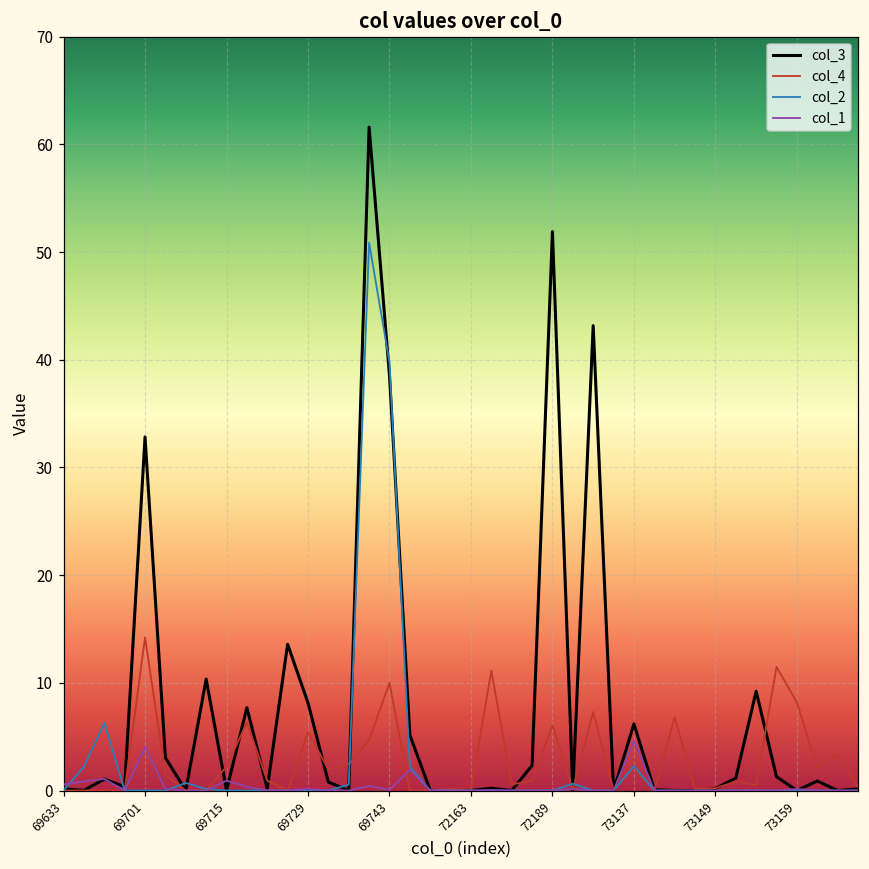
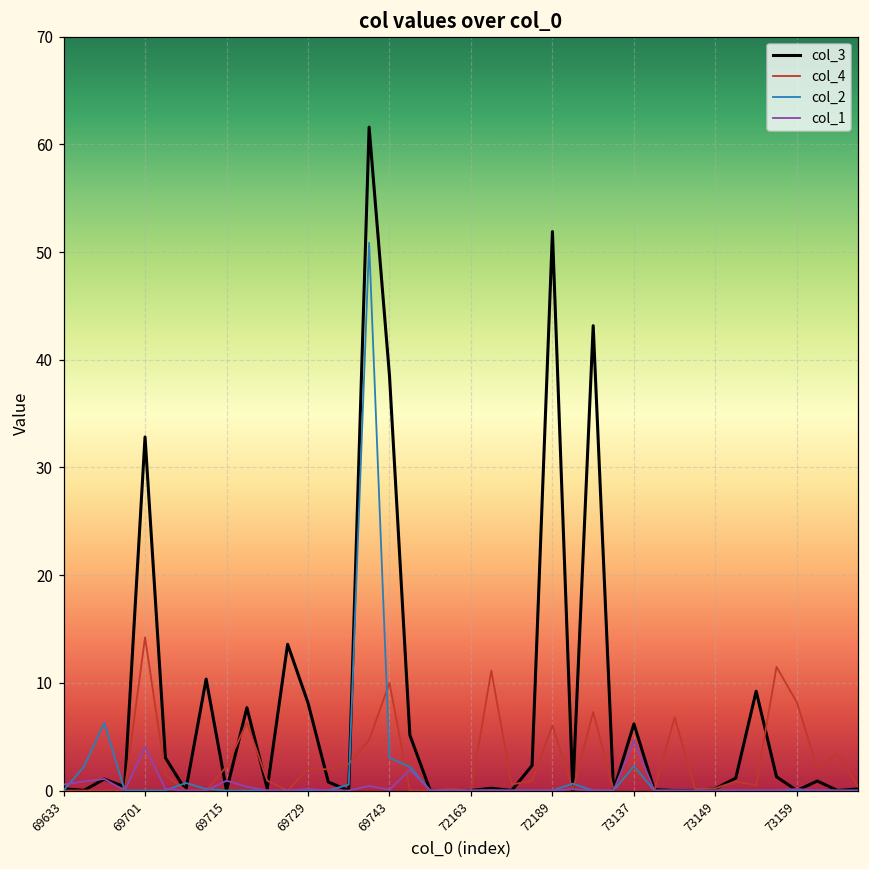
col_4, 69729: 5 -> 2
col_2, 69743: 40 -> 3
